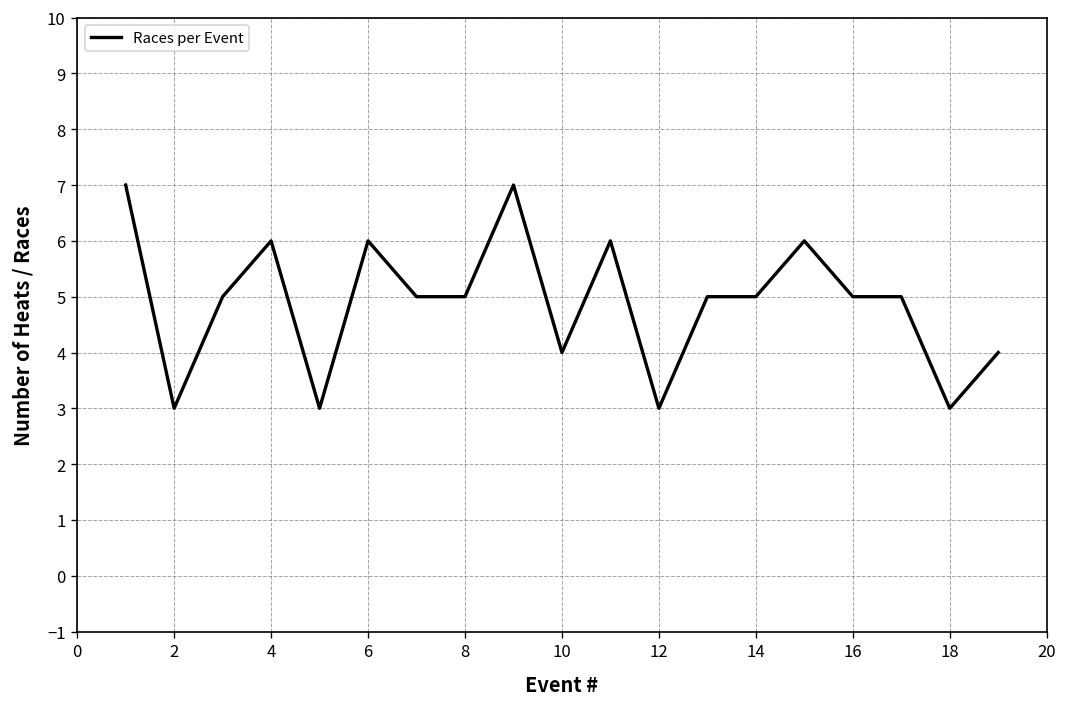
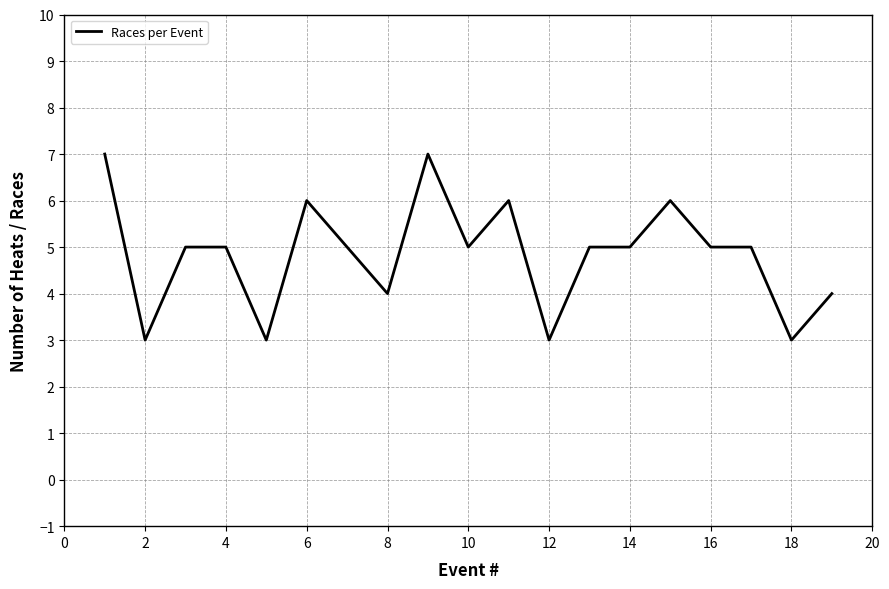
4: 6 -> 5
8: 5 -> 4
10: 4 -> 5
